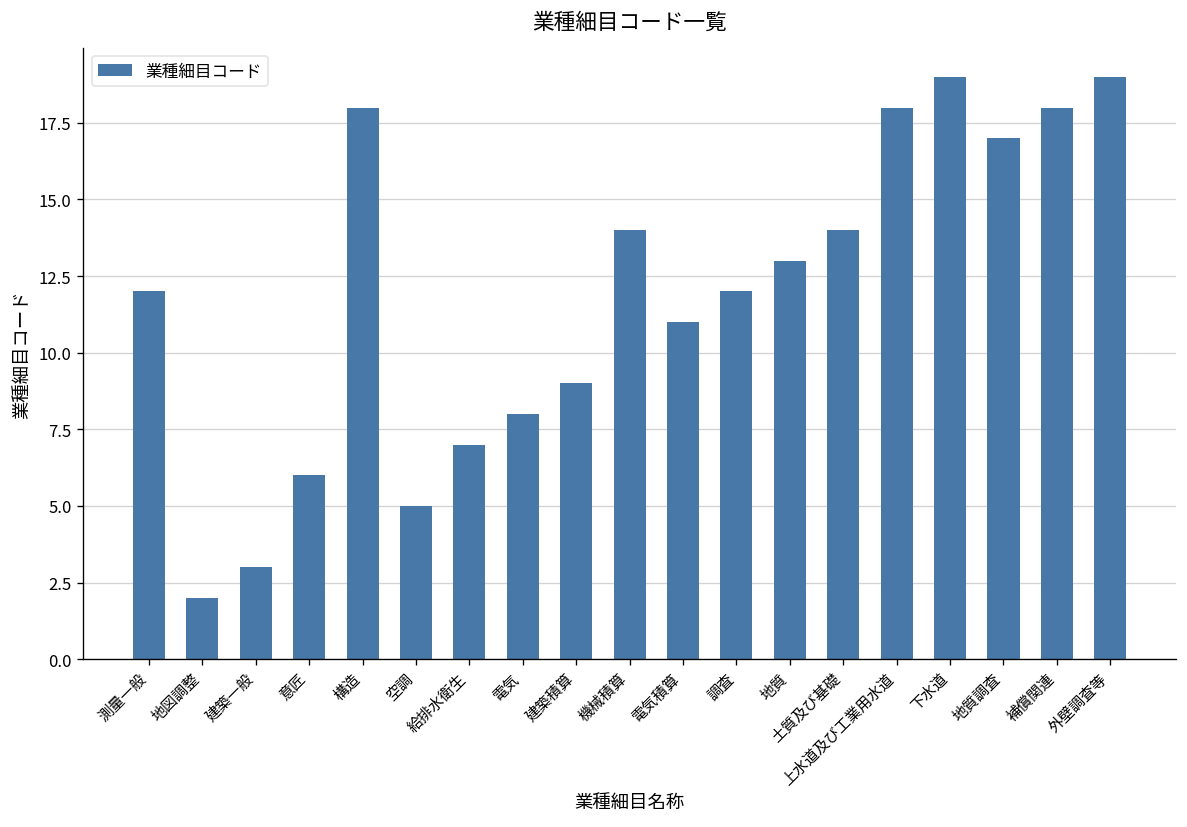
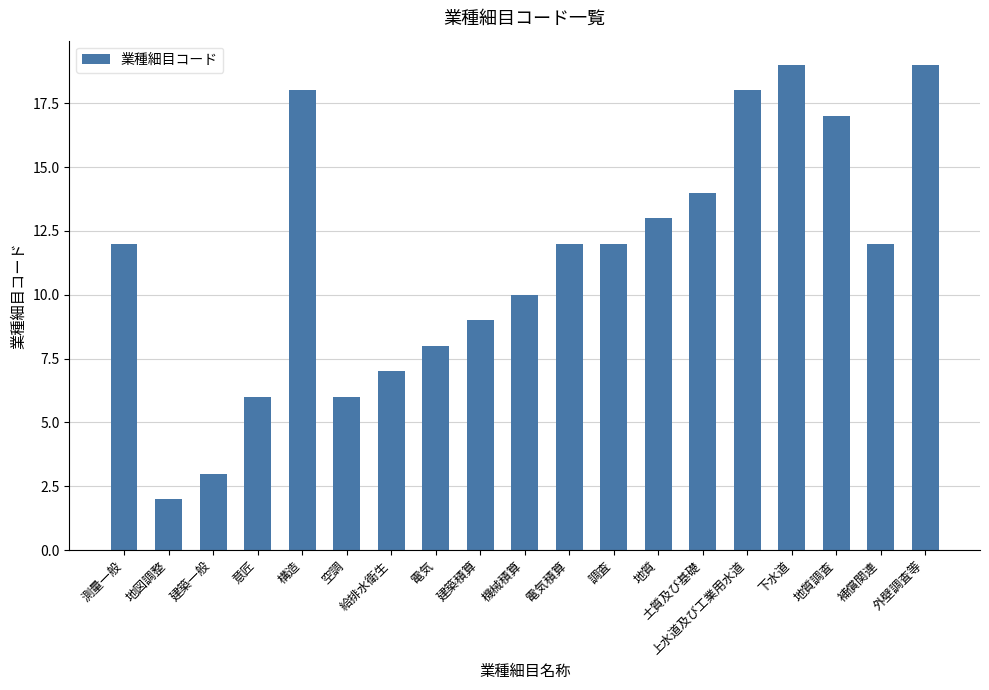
空調: 5 -> 6
機械積算: 14 -> 10
電気積算: 11 -> 12
補償関連: 18 -> 12
